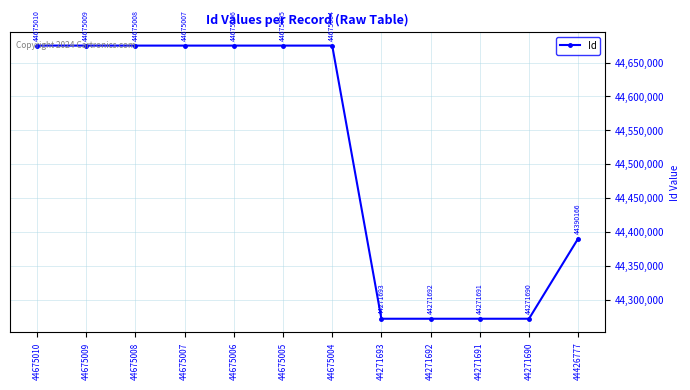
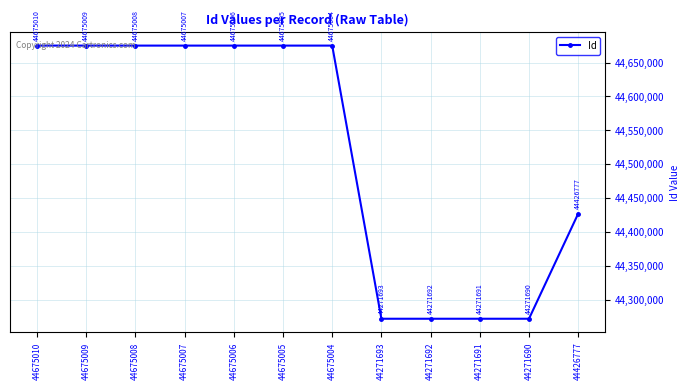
44426777: 44390166 -> 44426777
